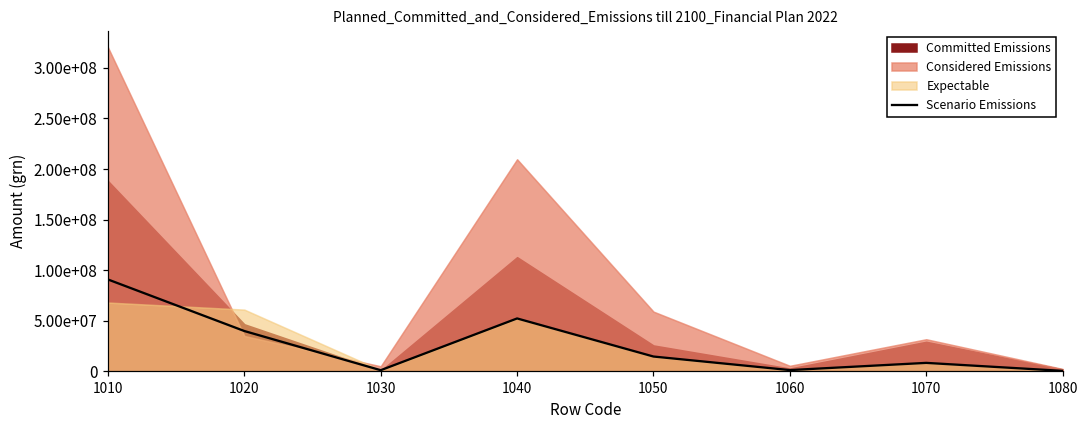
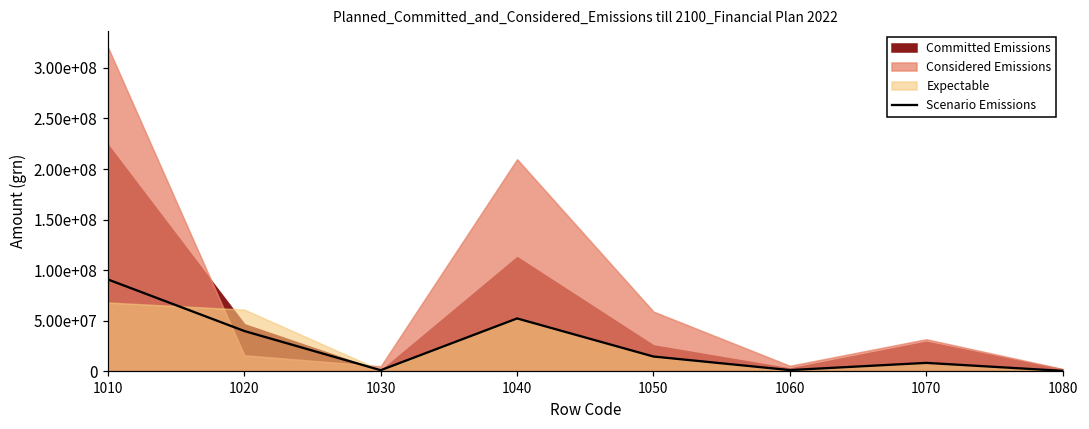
Committed Emissions, 1010: 190000000 -> 220000000
Considered Emissions, 1020: 40000000 -> 20000000
